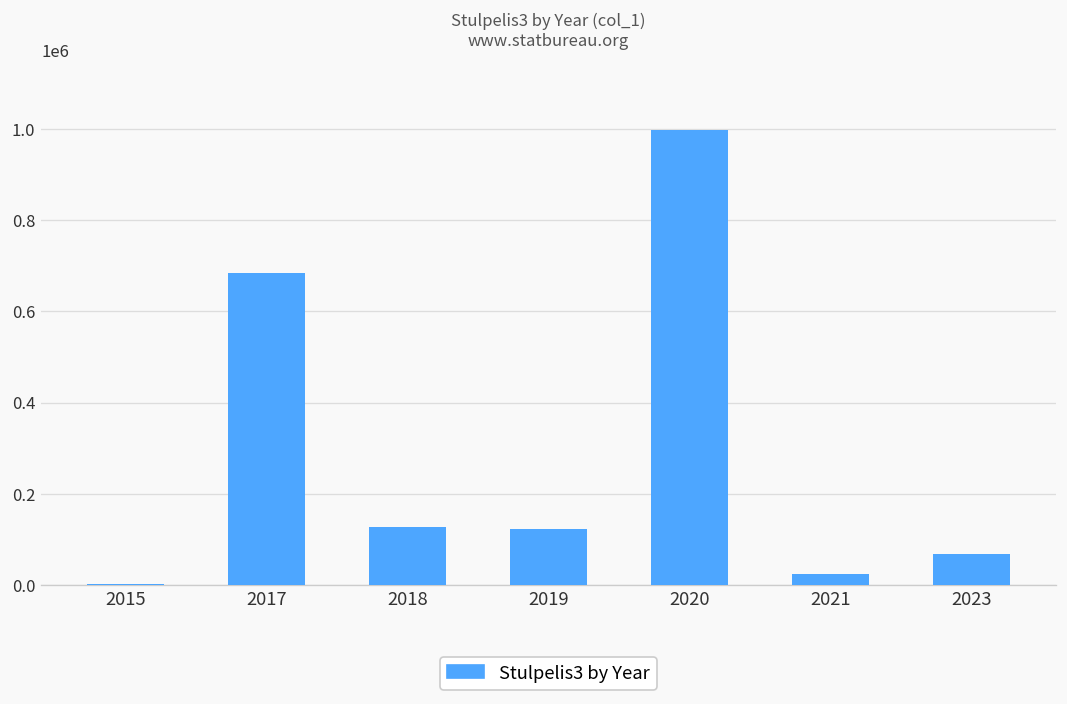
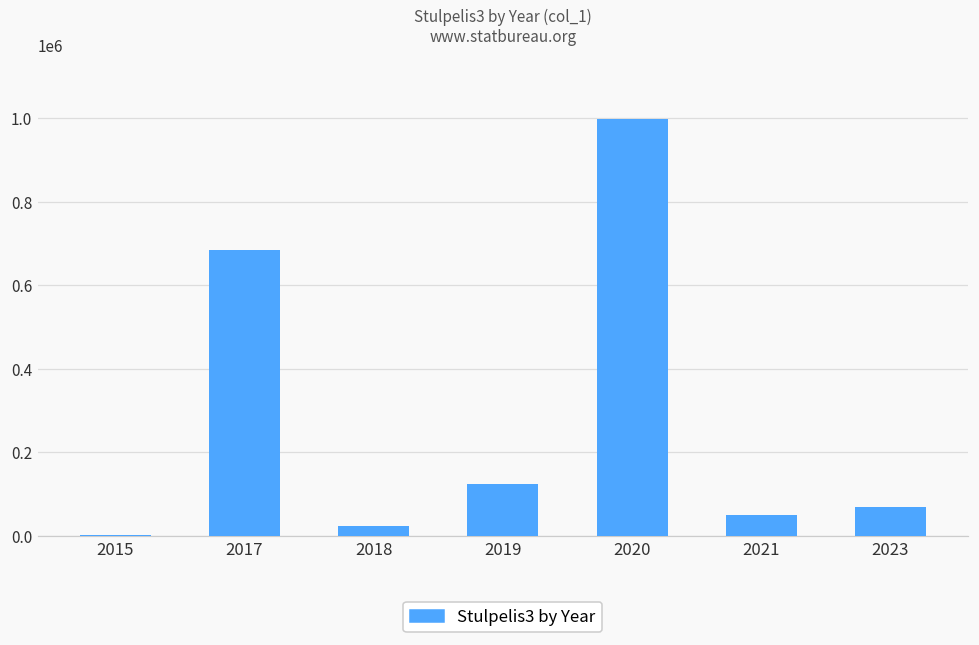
2018: 130000 -> 20000
2021: 20000 -> 50000
